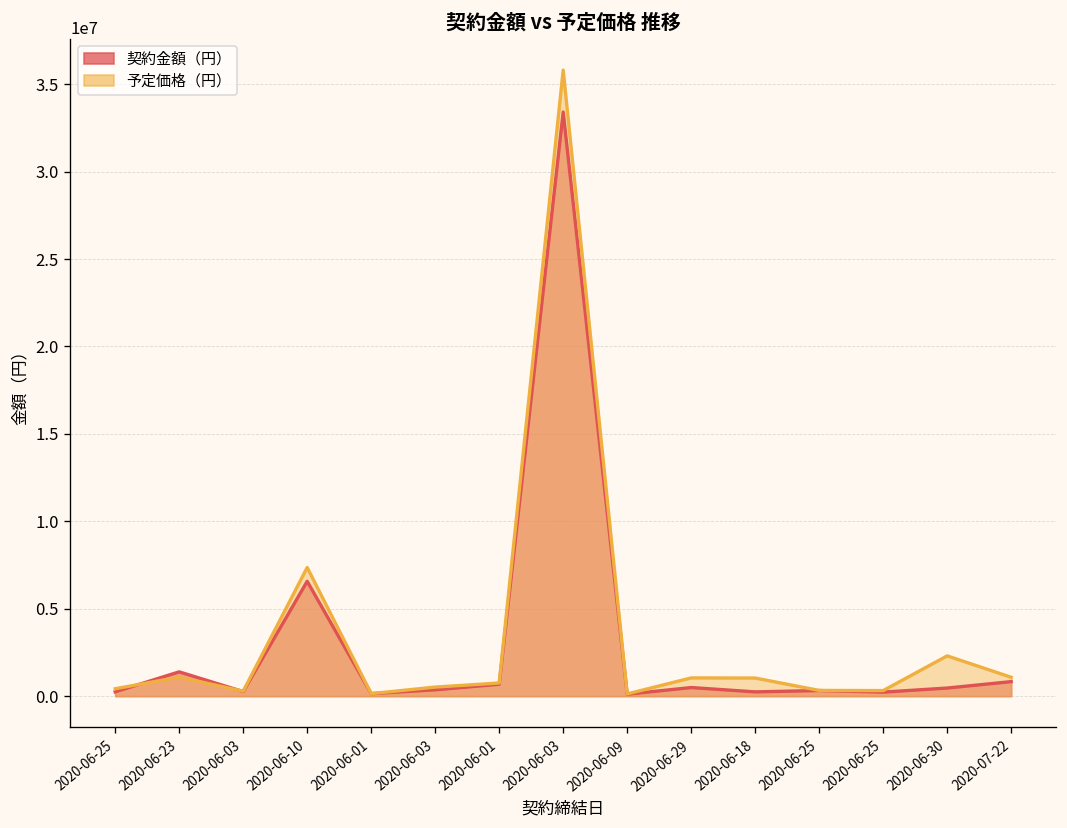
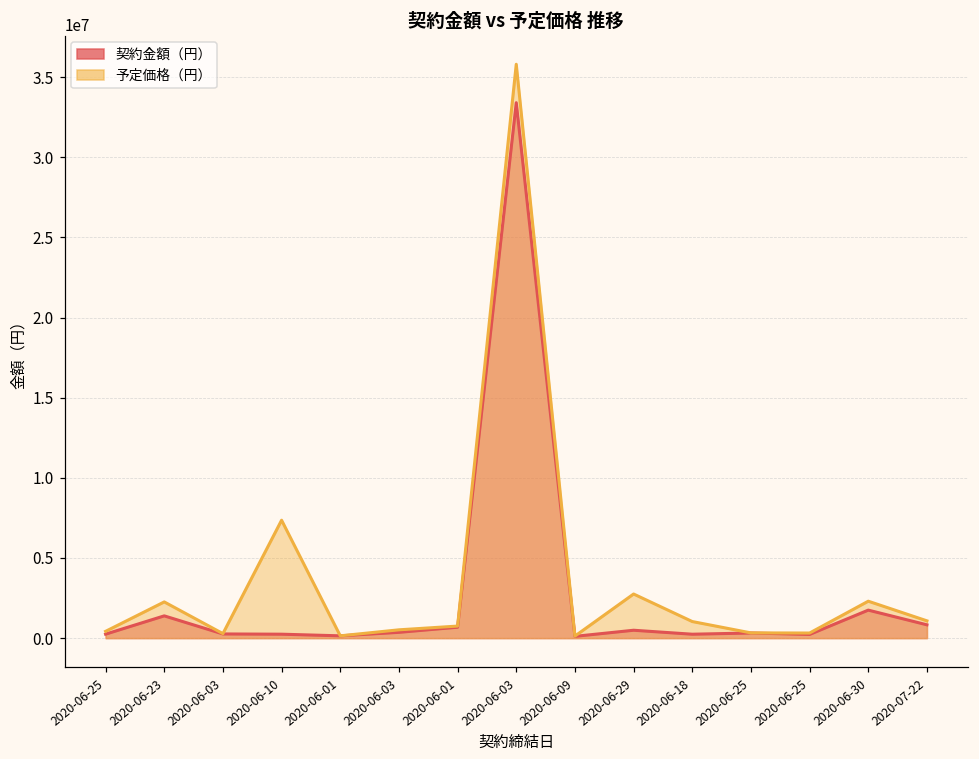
予定価格（円）, 2020-06-23: 1100000 -> 2300000
契約金額（円）, 2020-06-10: 6600000 -> 200000
予定価格（円）, 2020-06-29: 1000000 -> 2800000
契約金額（円）, 2020-06-30: 500000 -> 1700000
